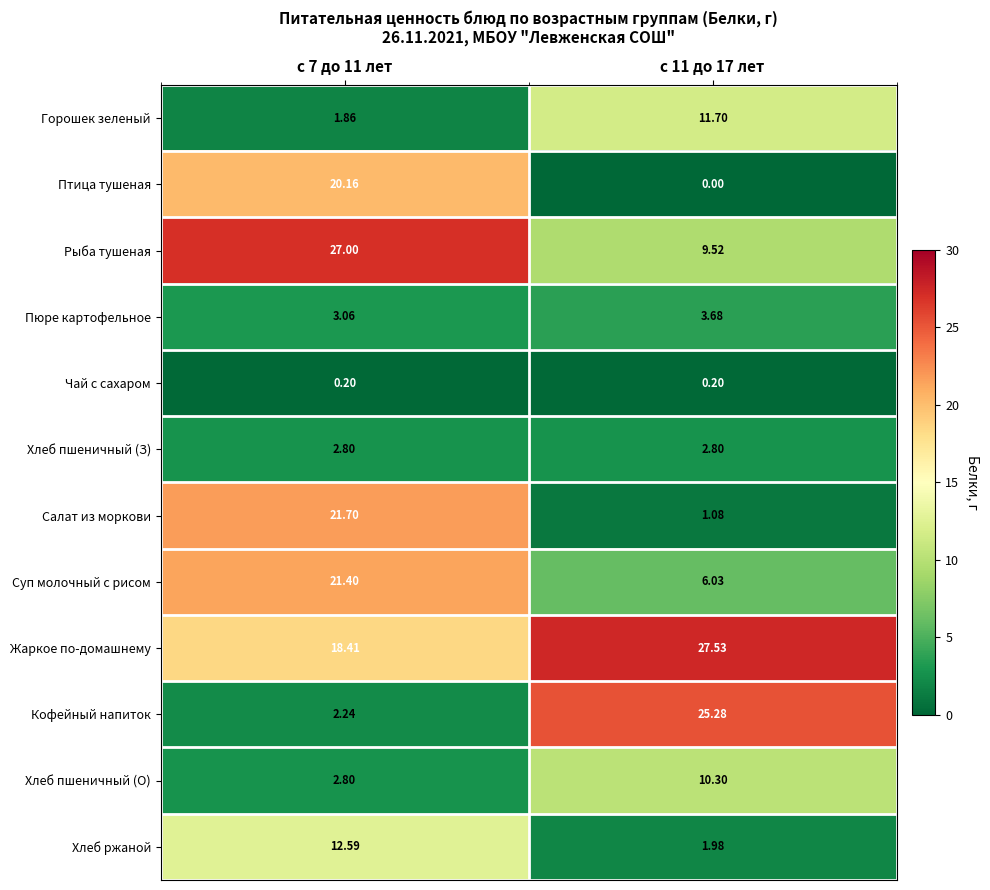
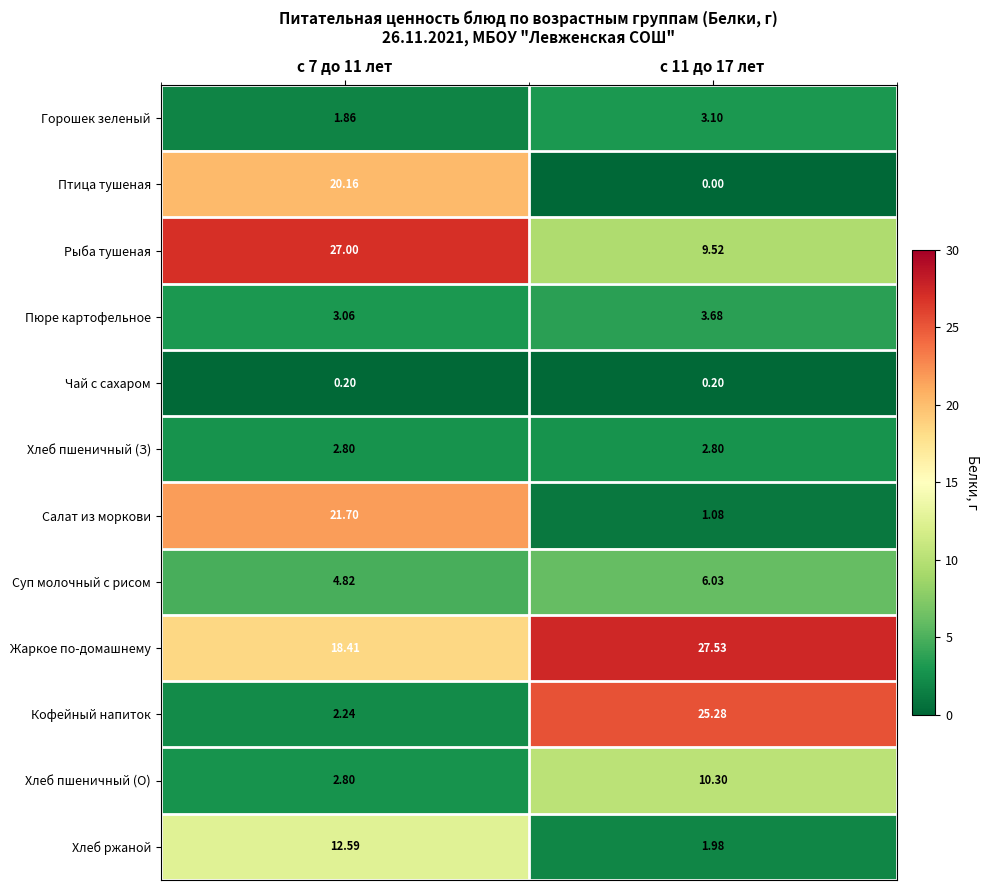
Горошек зеленый, с 11 до 17 лет: 11.70 -> 3.10
Суп молочный с рисом, с 7 до 11 лет: 21.40 -> 4.82
